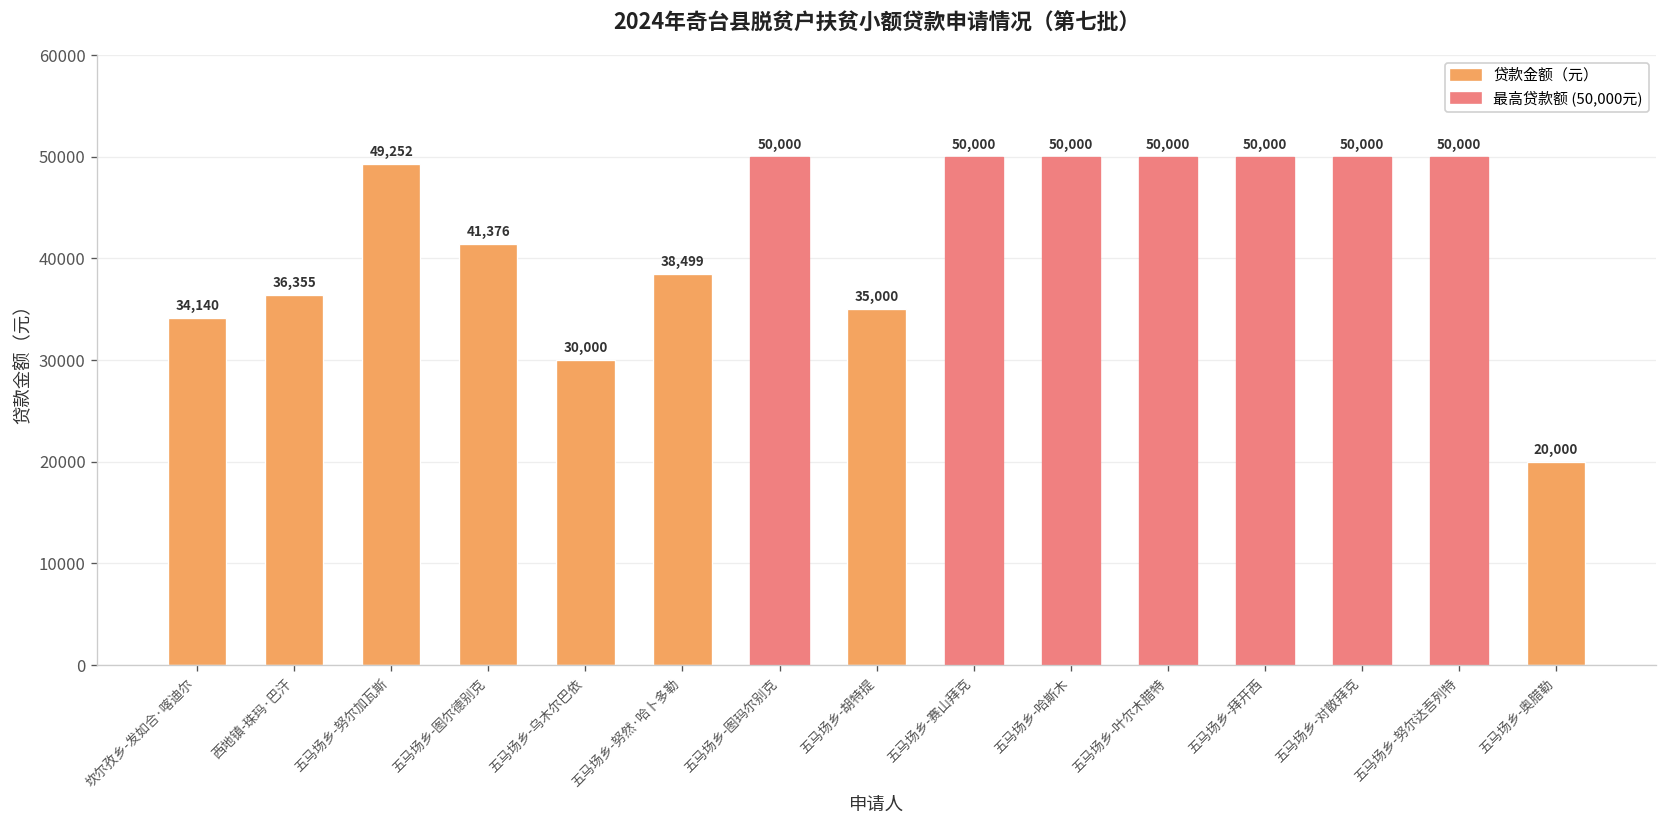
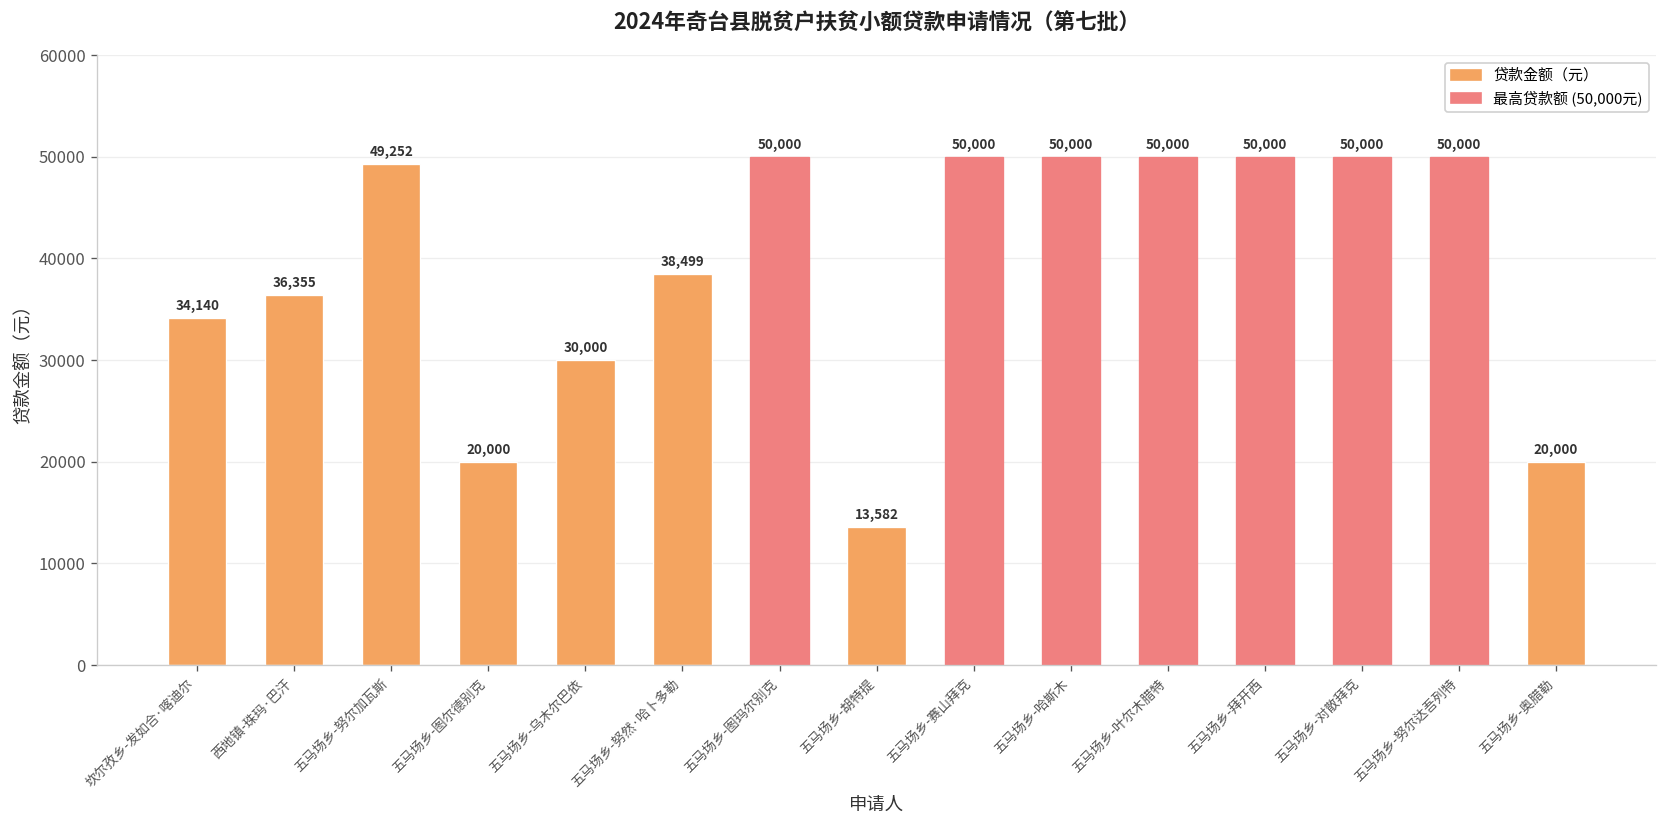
五马场乡-图尔德别克: 41,376 -> 20,000
五马场乡-胡特提: 35,000 -> 13,582
